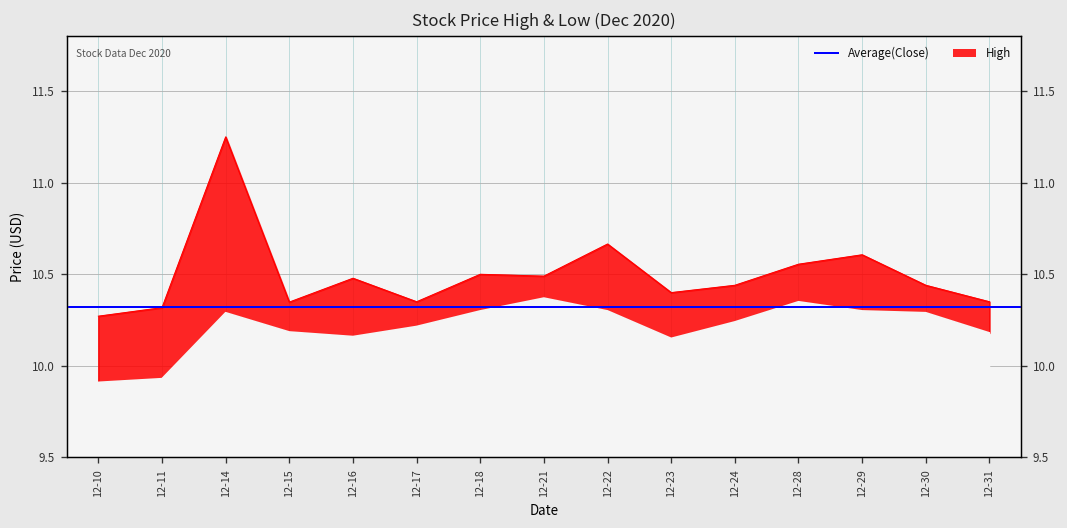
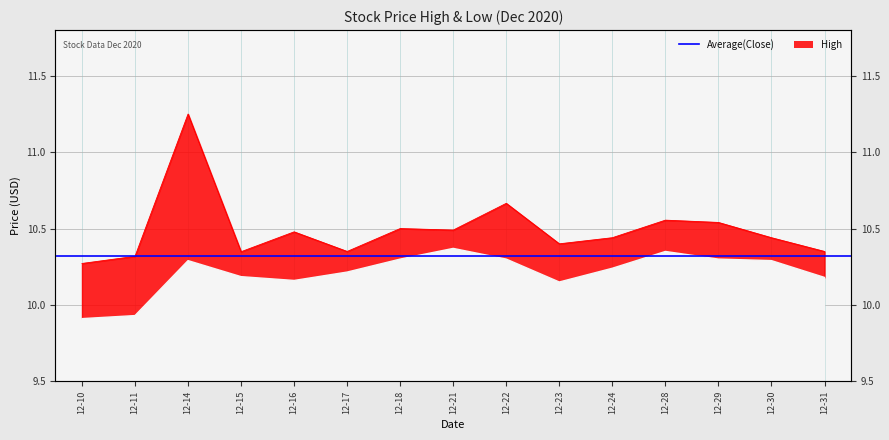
High, 12-29: 10.61 -> 10.54
